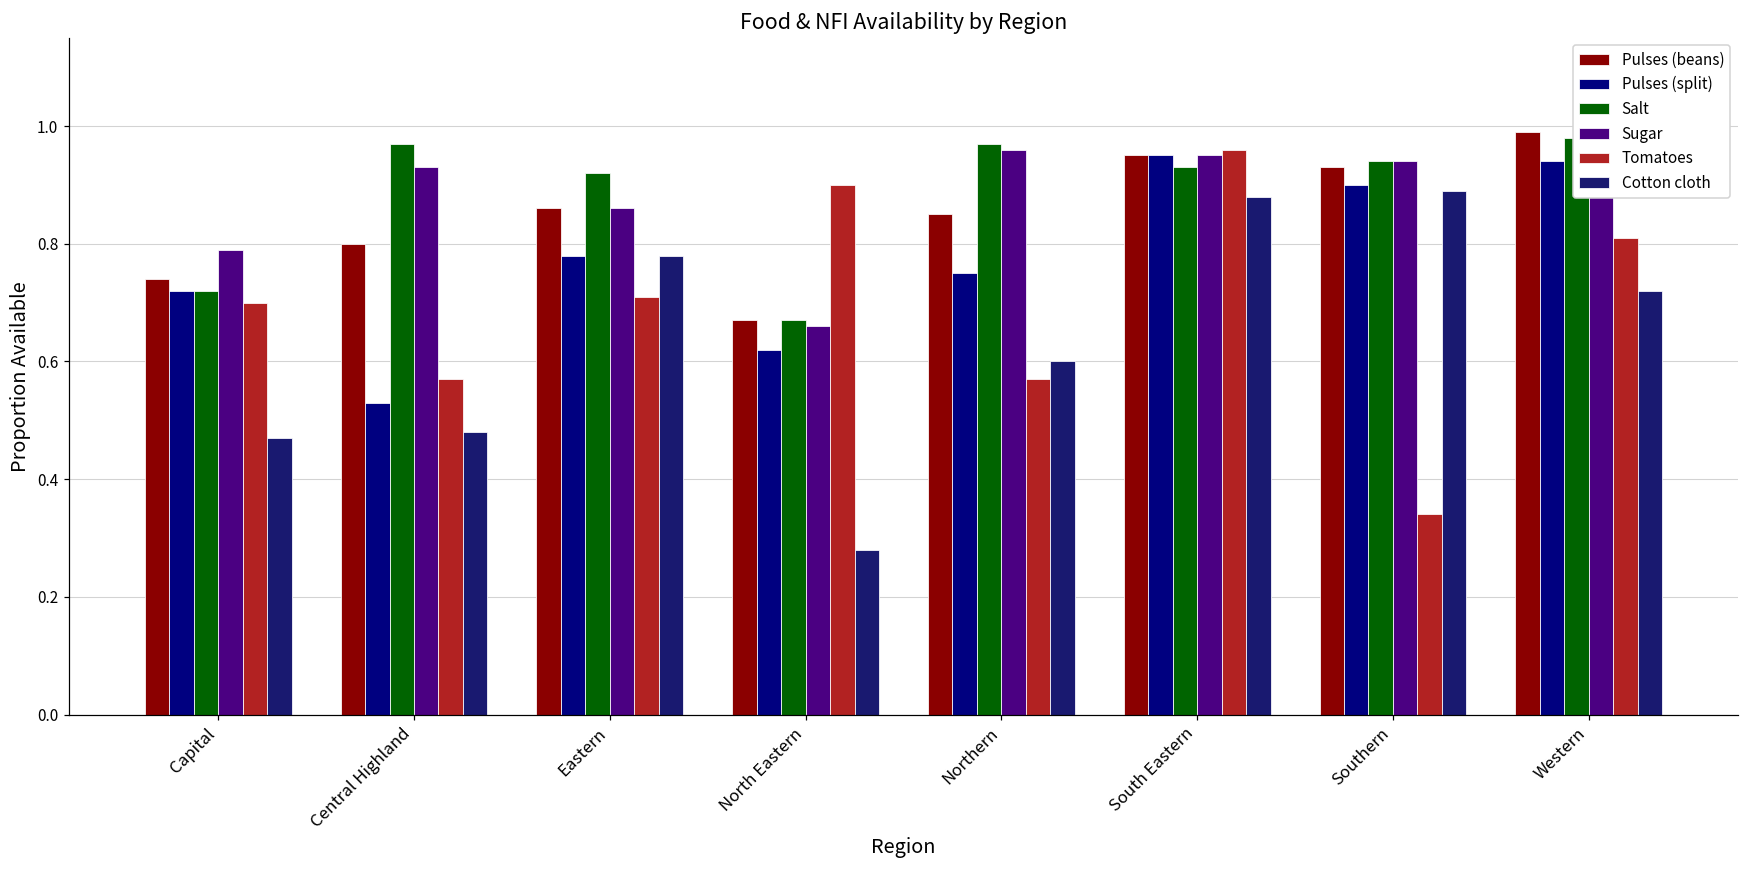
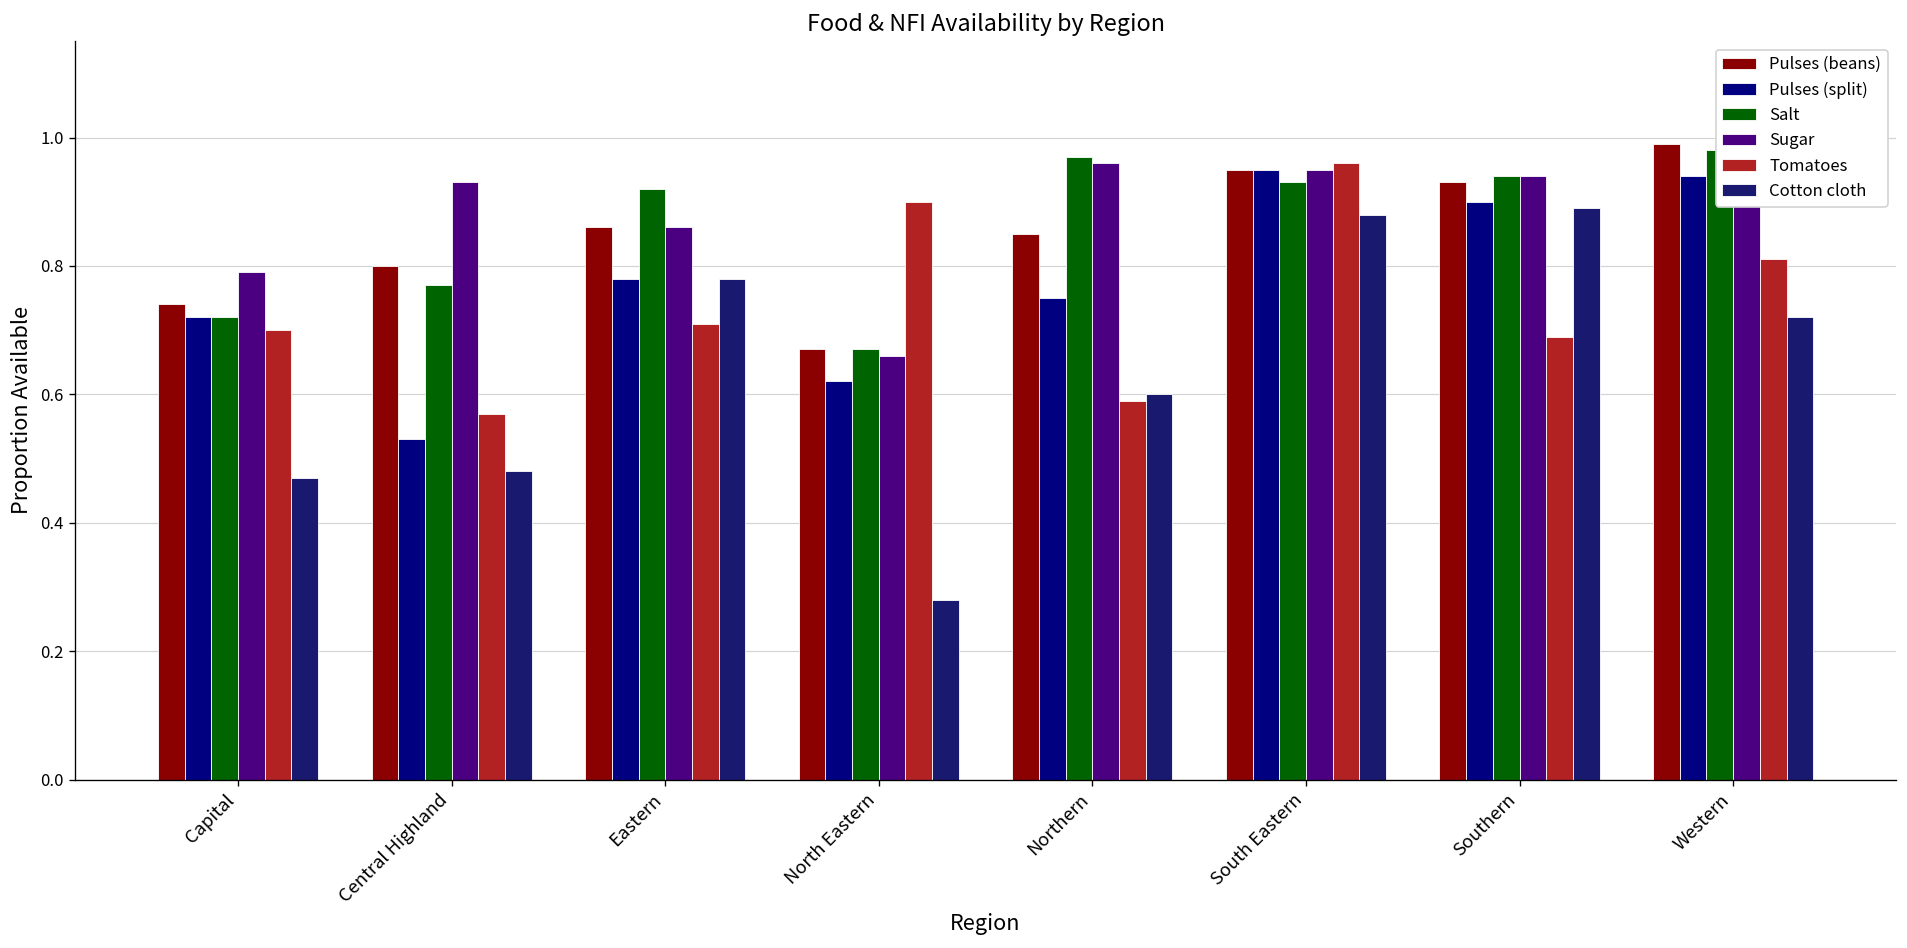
Salt, Central Highland: 0.97 -> 0.77
Tomatoes, Northern: 0.57 -> 0.59
Tomatoes, Southern: 0.34 -> 0.69
